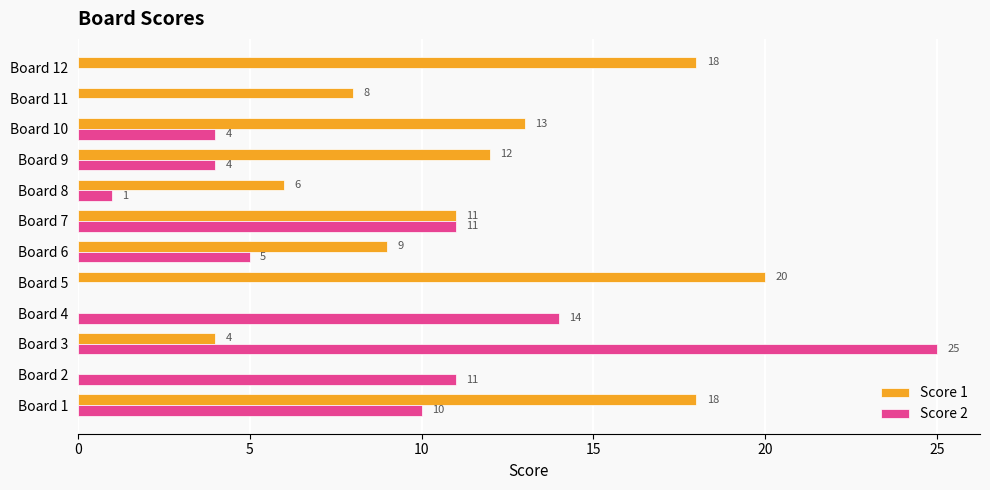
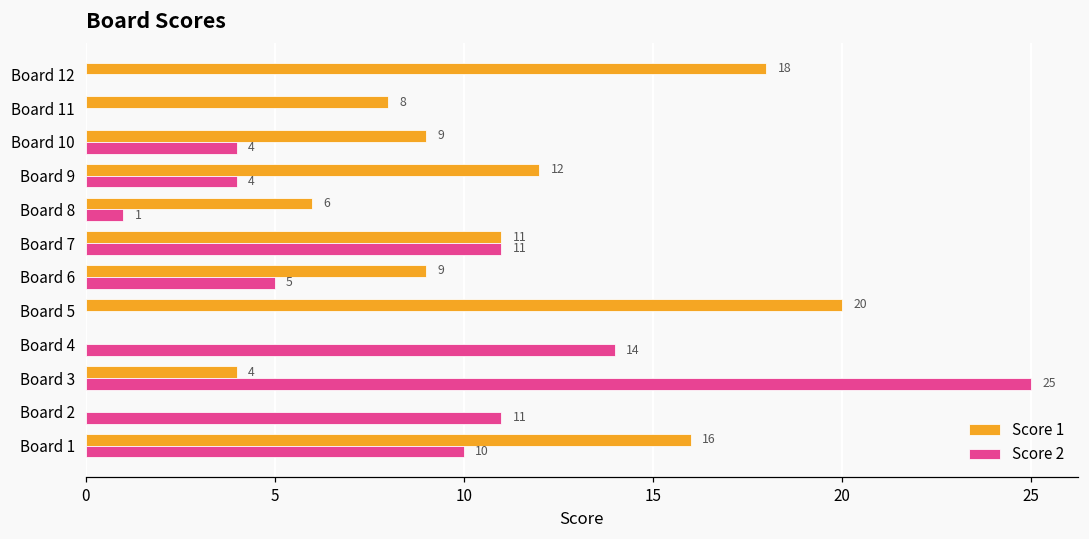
Score 1, Board 10: 13 -> 9
Score 1, Board 1: 18 -> 16
